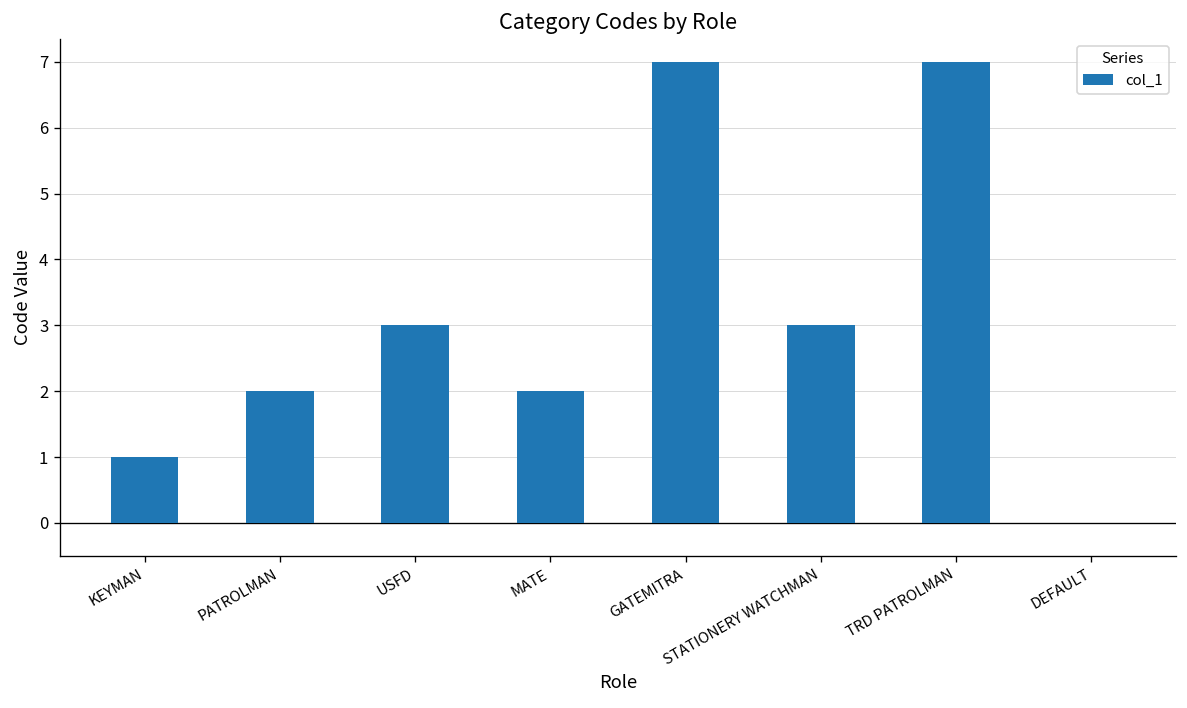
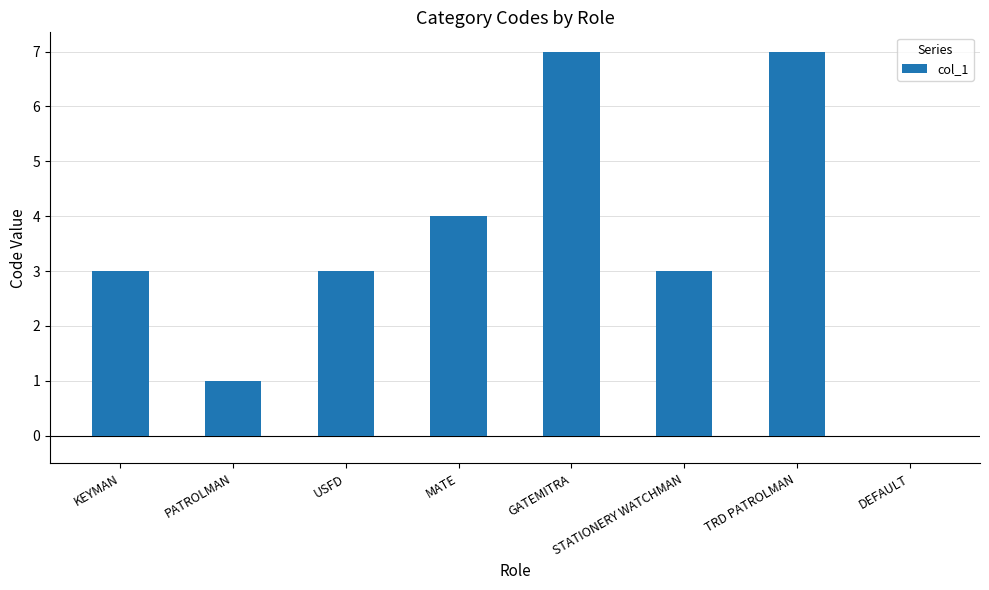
KEYMAN: 1 -> 3
PATROLMAN: 2 -> 1
MATE: 2 -> 4
